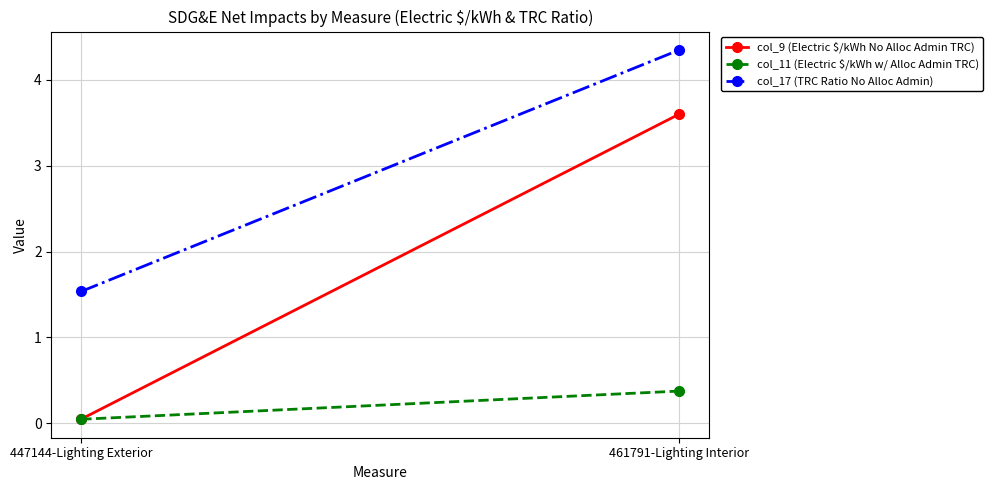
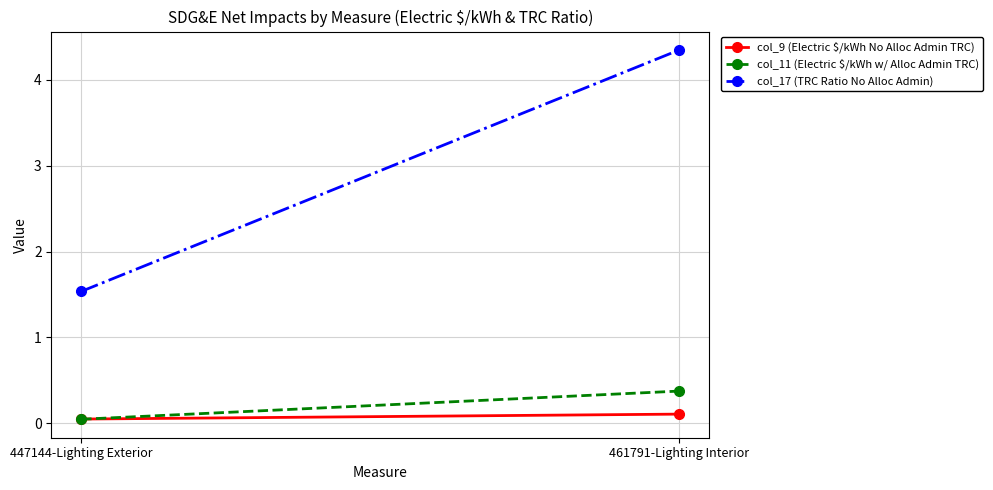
col_9 (Electric $/kWh No Alloc Admin TRC), 461791-Lighting Interior: 3.6 -> 0.1
